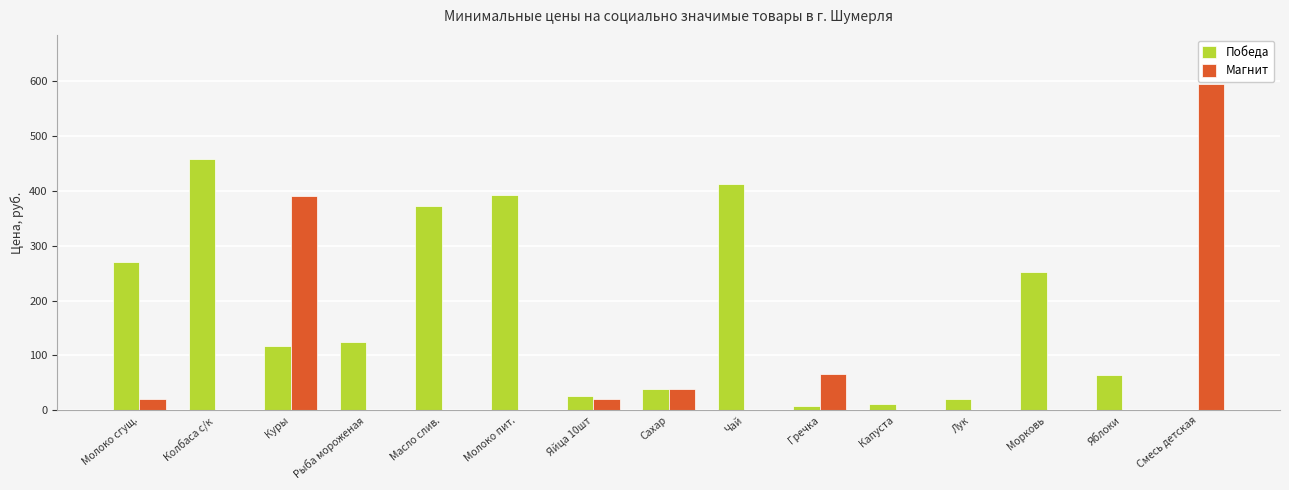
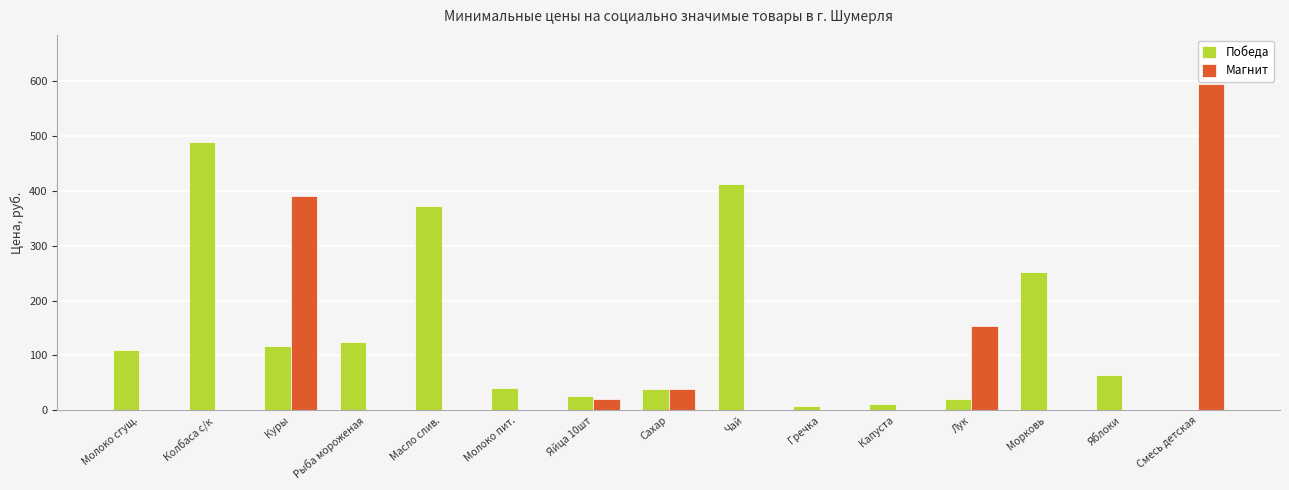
Победа, Молоко сгущ.: 270 -> 110
Магнит, Молоко сгущ.: 20 -> 0
Победа, Колбаса с/к: 460 -> 490
Победа, Молоко пит.: 390 -> 40
Магнит, Гречка: 70 -> 0
Магнит, Лук: 0 -> 150
